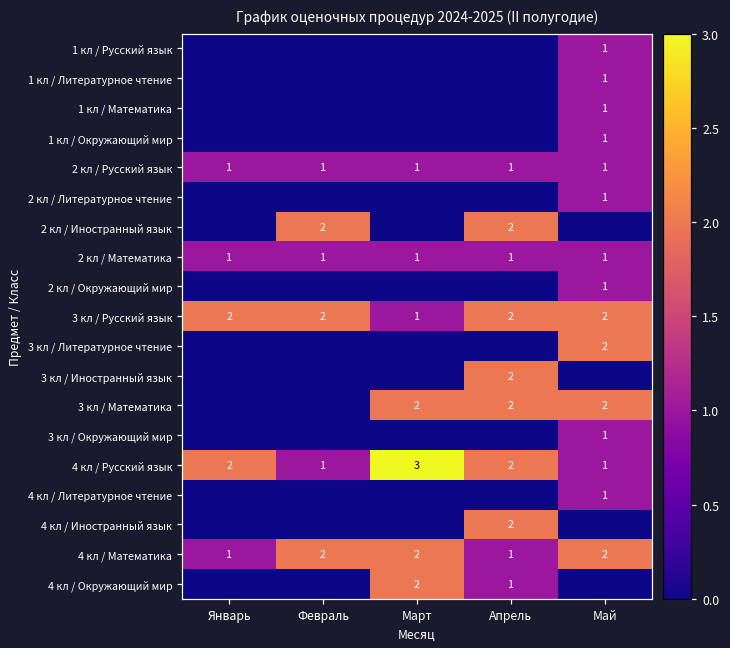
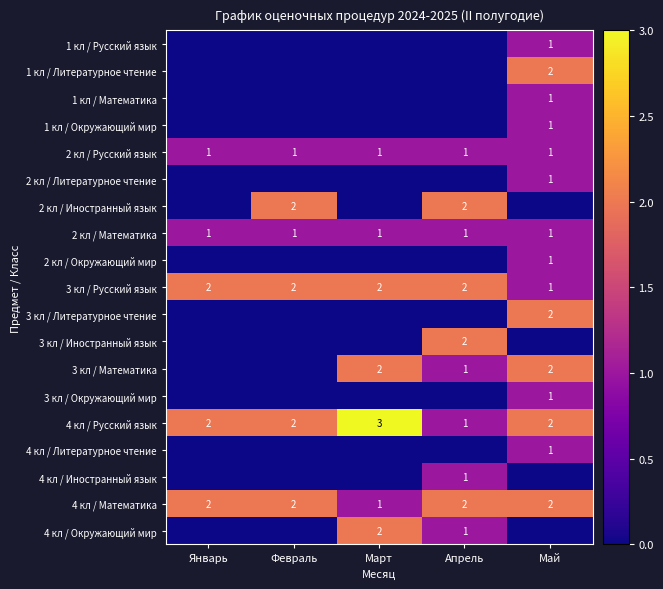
1 кл / Литературное чтение, Май: 1 -> 2
3 кл / Русский язык, Март: 1 -> 2
3 кл / Русский язык, Май: 2 -> 1
3 кл / Математика, Апрель: 2 -> 1
4 кл / Русский язык, Февраль: 1 -> 2
4 кл / Русский язык, Апрель: 2 -> 1
4 кл / Русский язык, Май: 1 -> 2
4 кл / Иностранный язык, Апрель: 2 -> 1
4 кл / Математика, Январь: 1 -> 2
4 кл / Математика, Март: 2 -> 1
4 кл / Математика, Апрель: 1 -> 2
